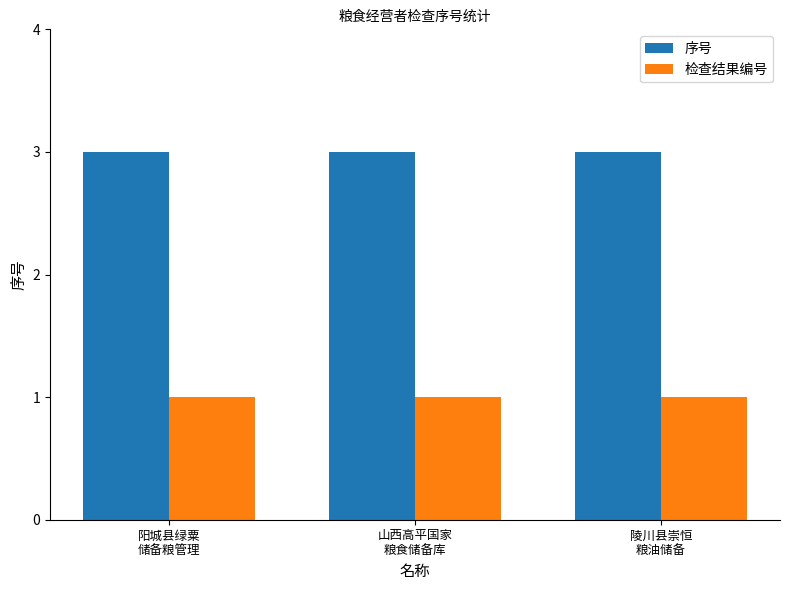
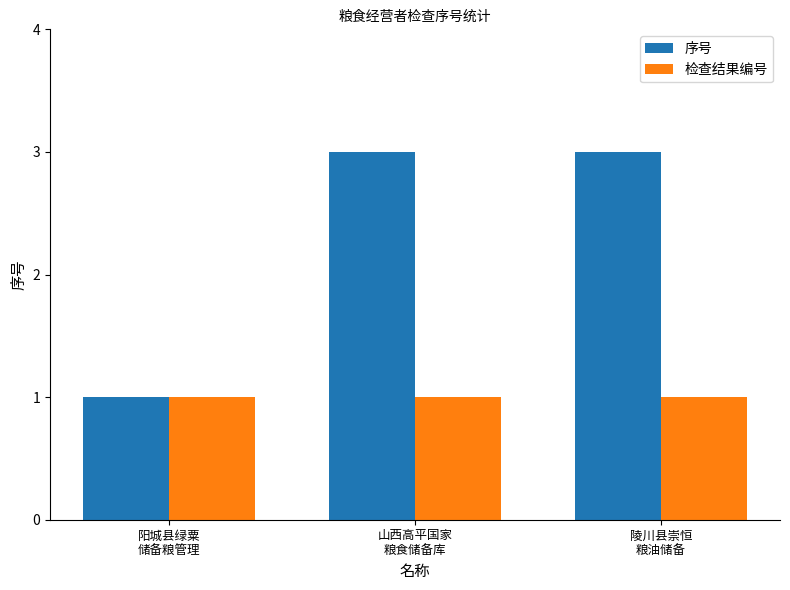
序号, 阳城县绿粟 储备粮管理: 3 -> 1
